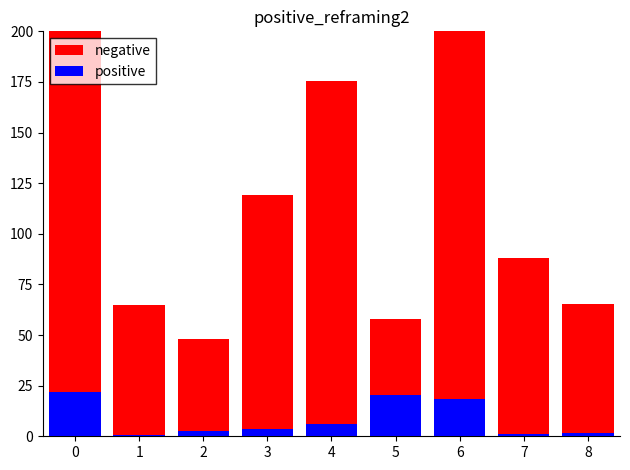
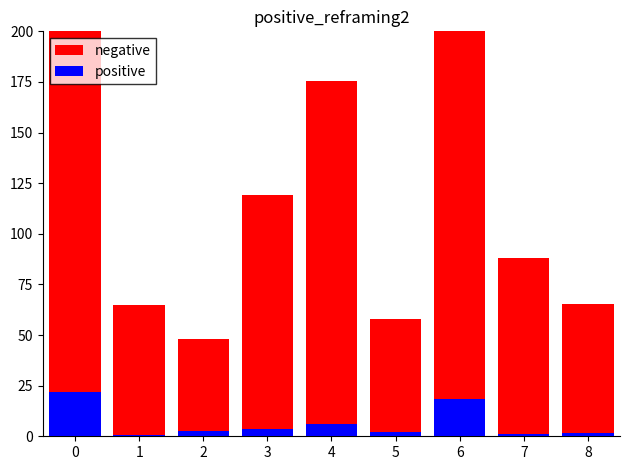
positive, 5: 21 -> 2
